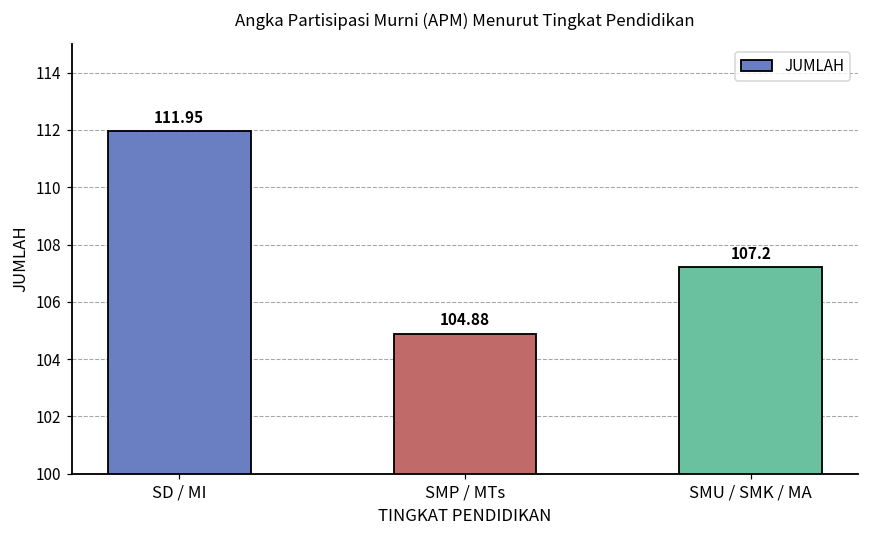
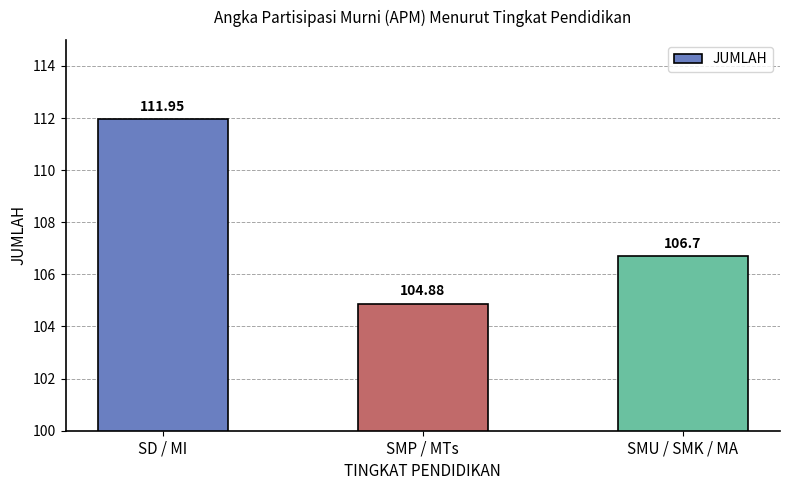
SMU / SMK / MA: 107.2 -> 106.7
